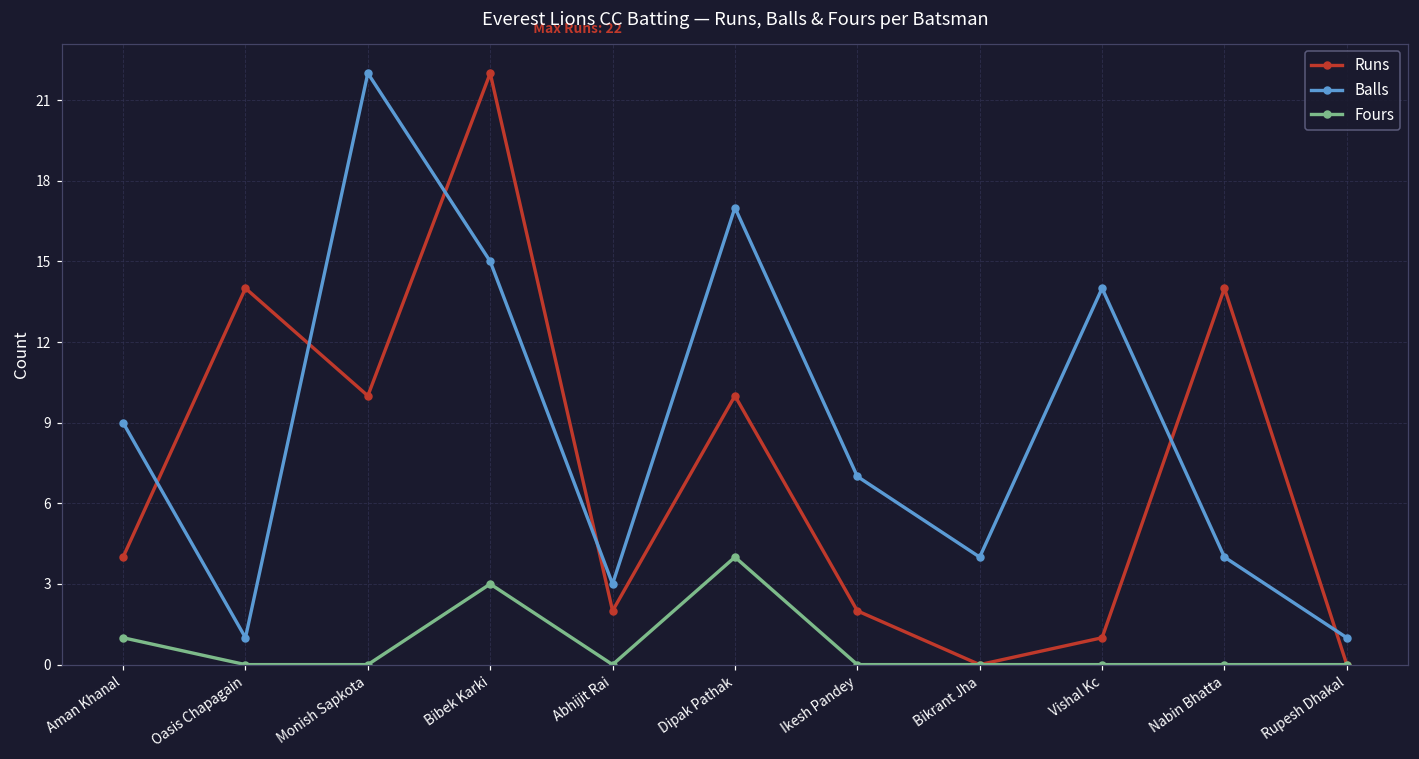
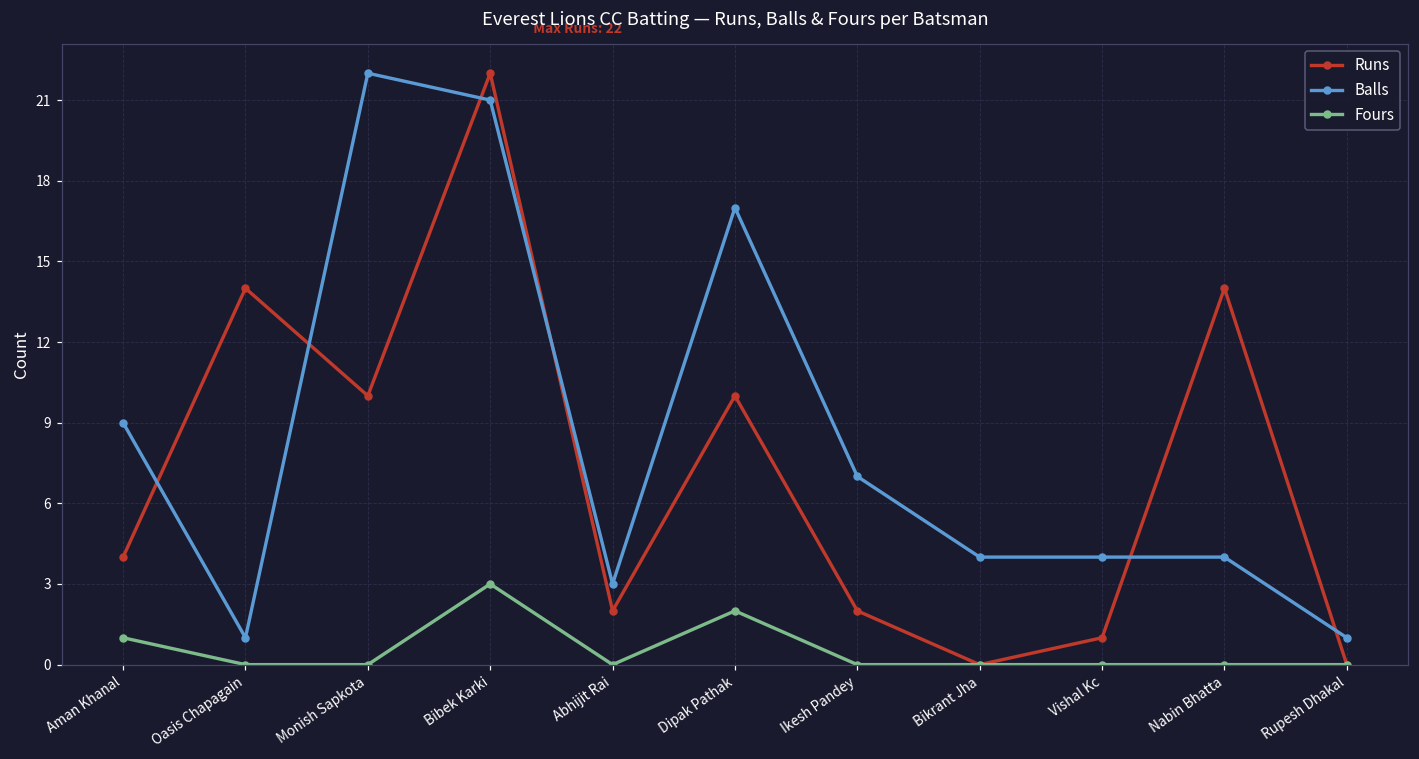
Balls, Bibek Karki: 15 -> 21
Fours, Dipak Pathak: 4 -> 2
Balls, Vishal Kc: 14 -> 4
